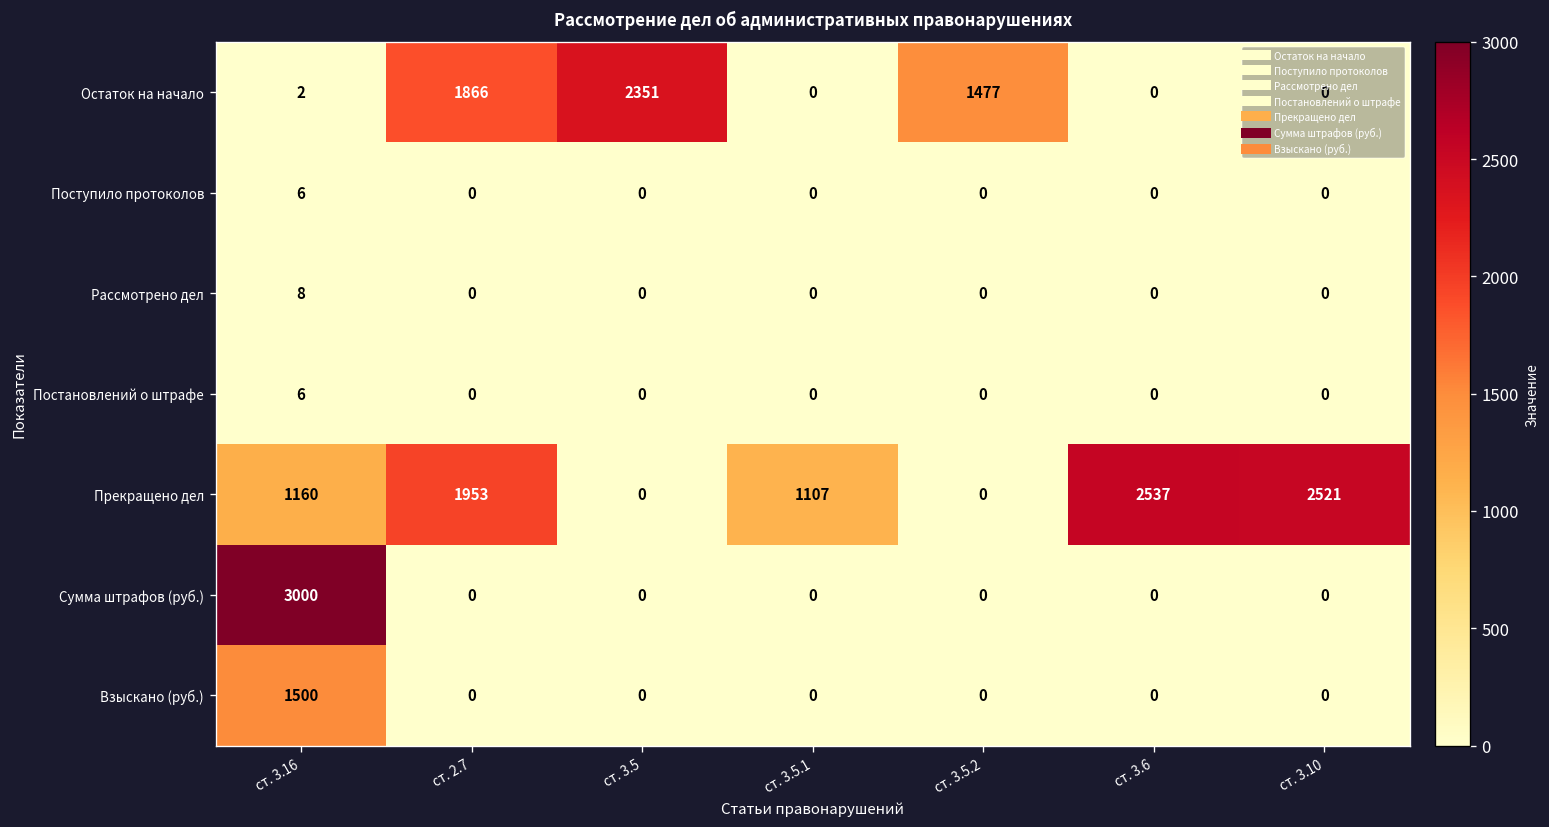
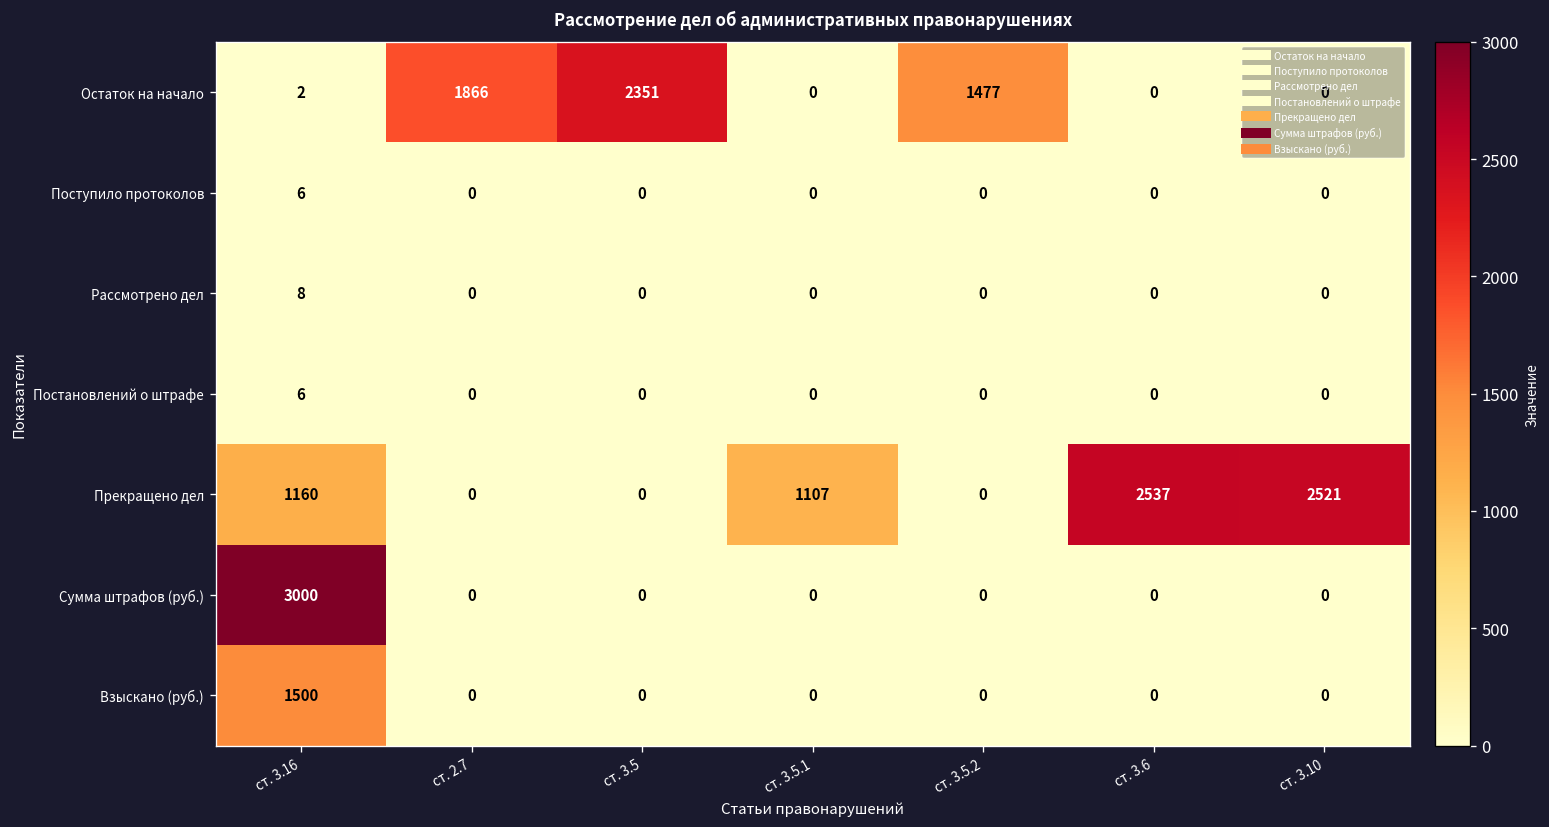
Прекращено дел, ст. 2.7: 1953 -> 0
